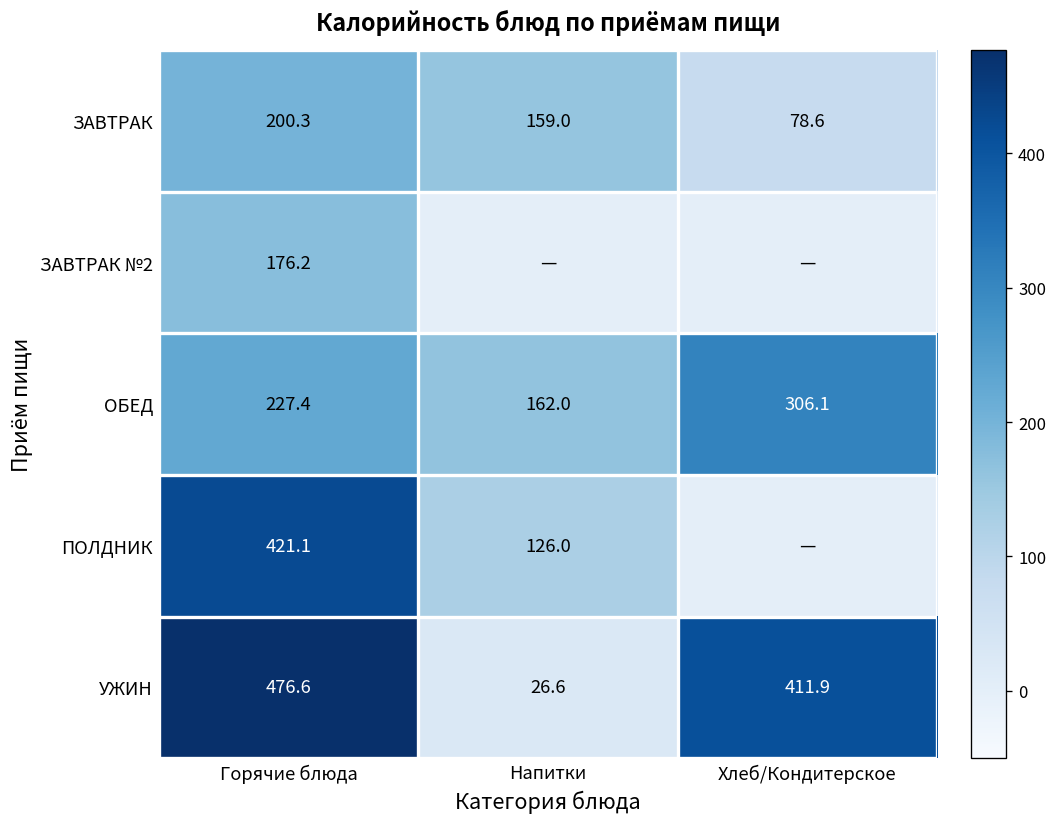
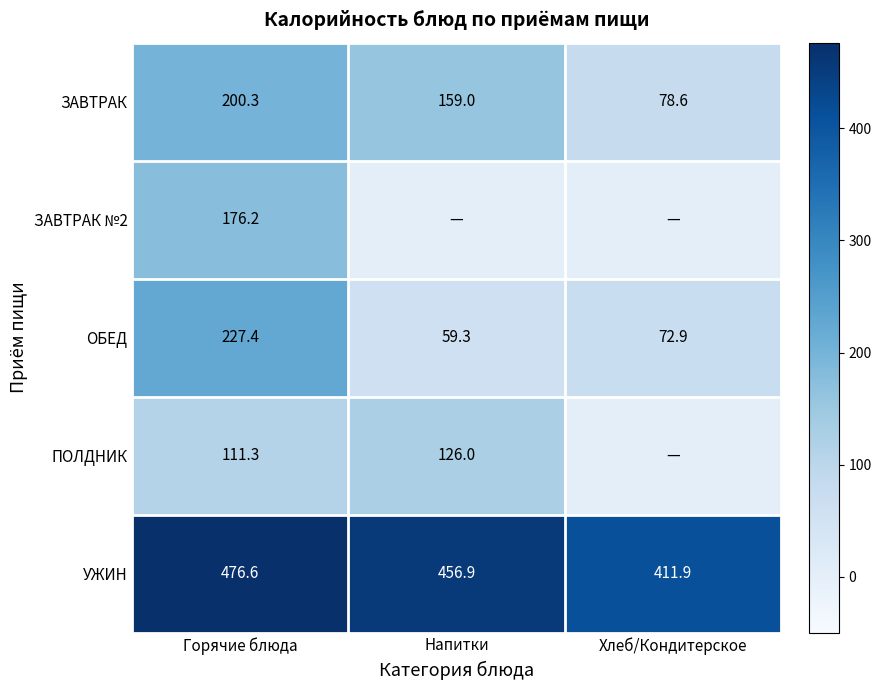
ОБЕД, Напитки: 162.0 -> 59.3
ОБЕД, Хлеб/Кондитерское: 306.1 -> 72.9
ПОЛДНИК, Горячие блюда: 421.1 -> 111.3
УЖИН, Напитки: 26.6 -> 456.9
